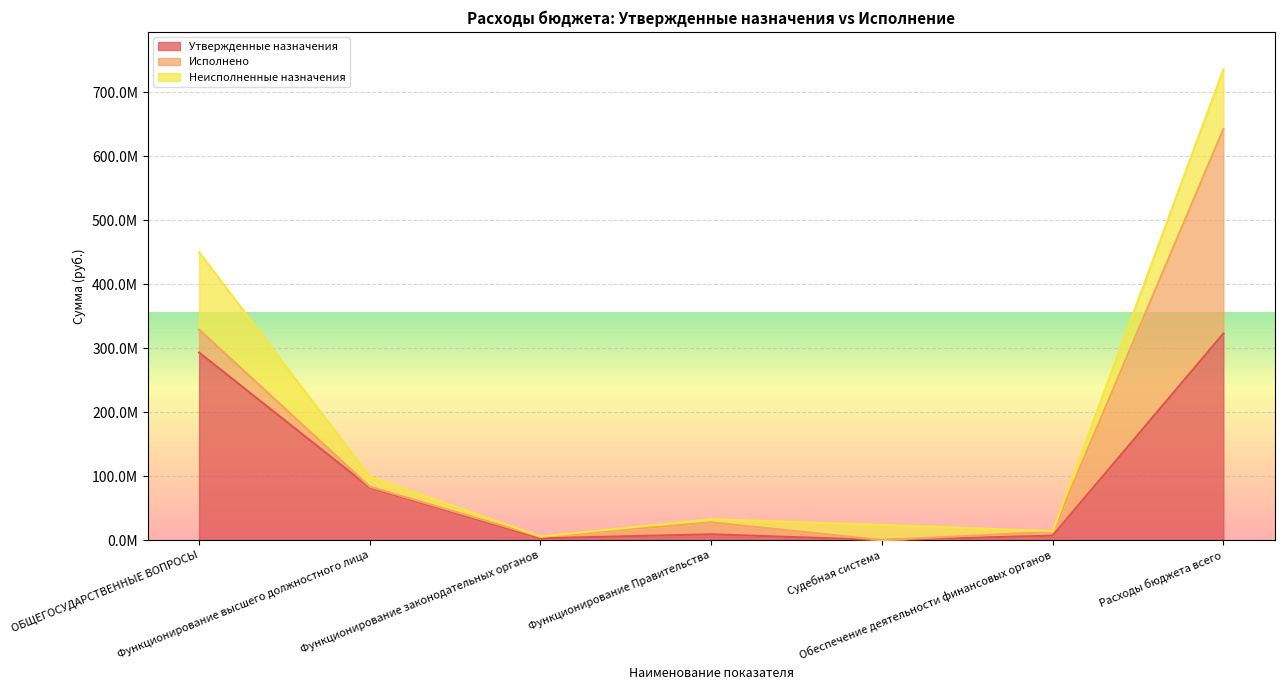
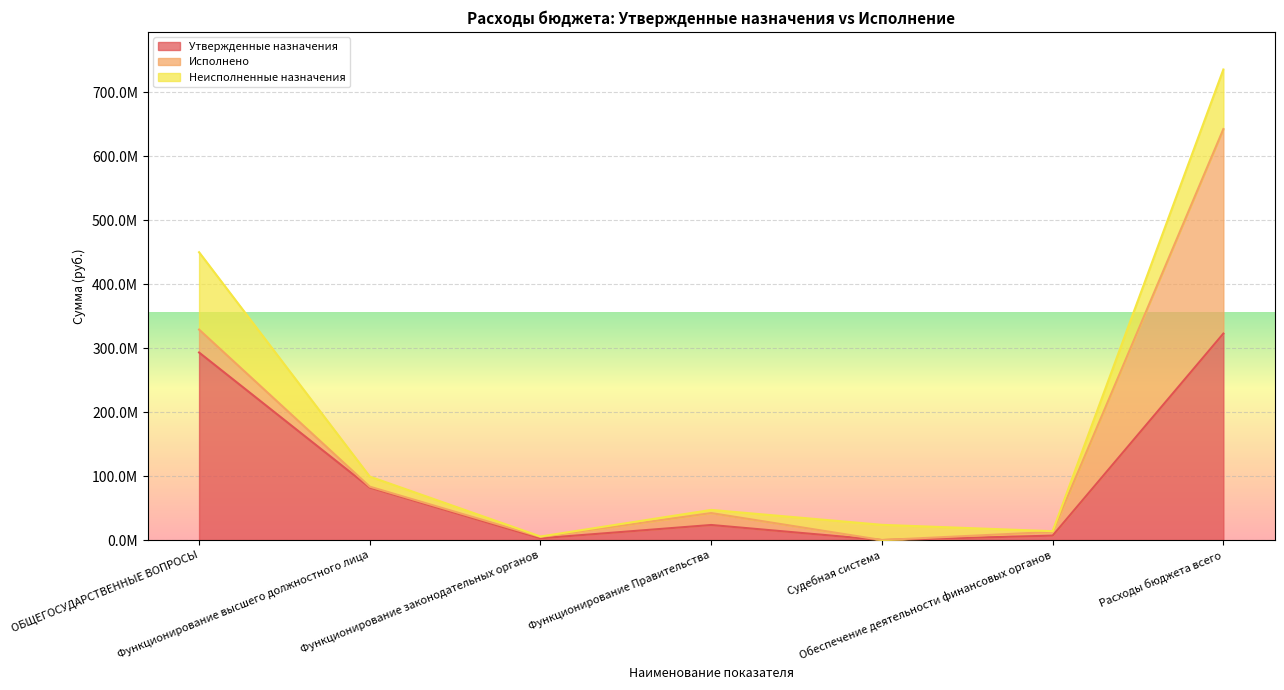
Утвержденные назначения, Функционирование Правительства: 10000000 -> 20000000
